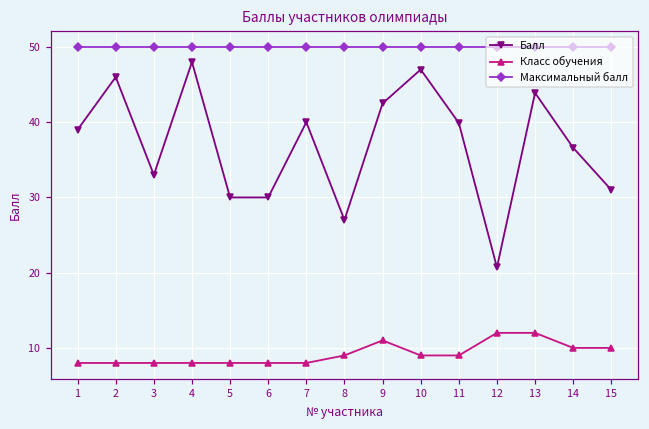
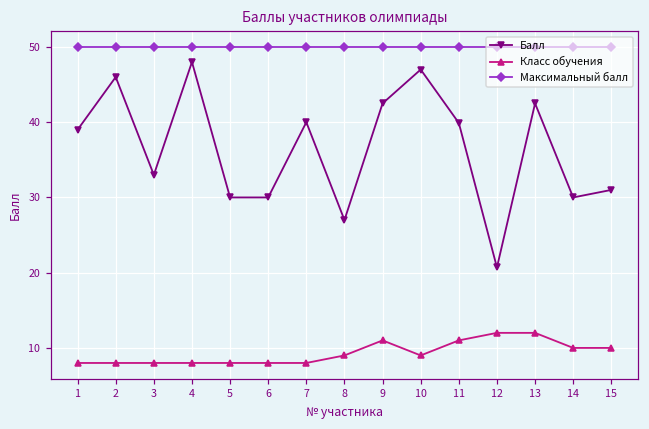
Класс обучения, 11: 9 -> 11
Балл, 13: 44 -> 43
Балл, 14: 37 -> 30
